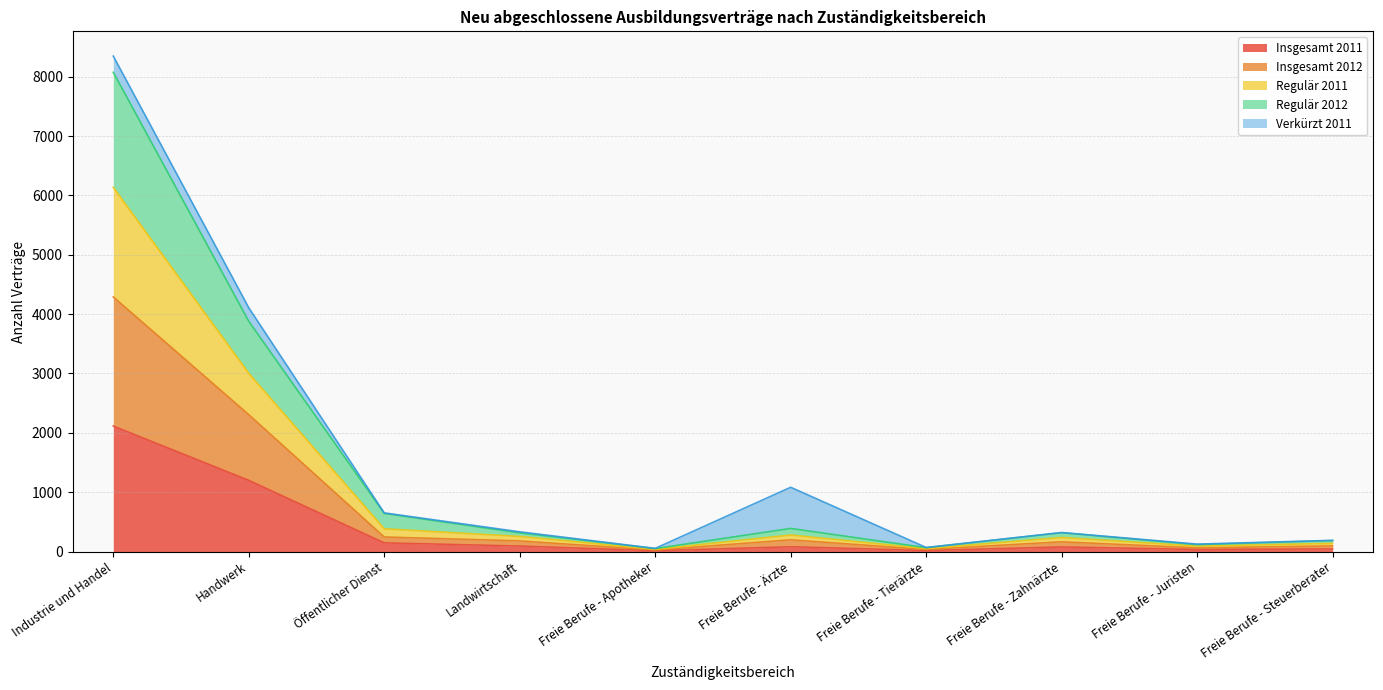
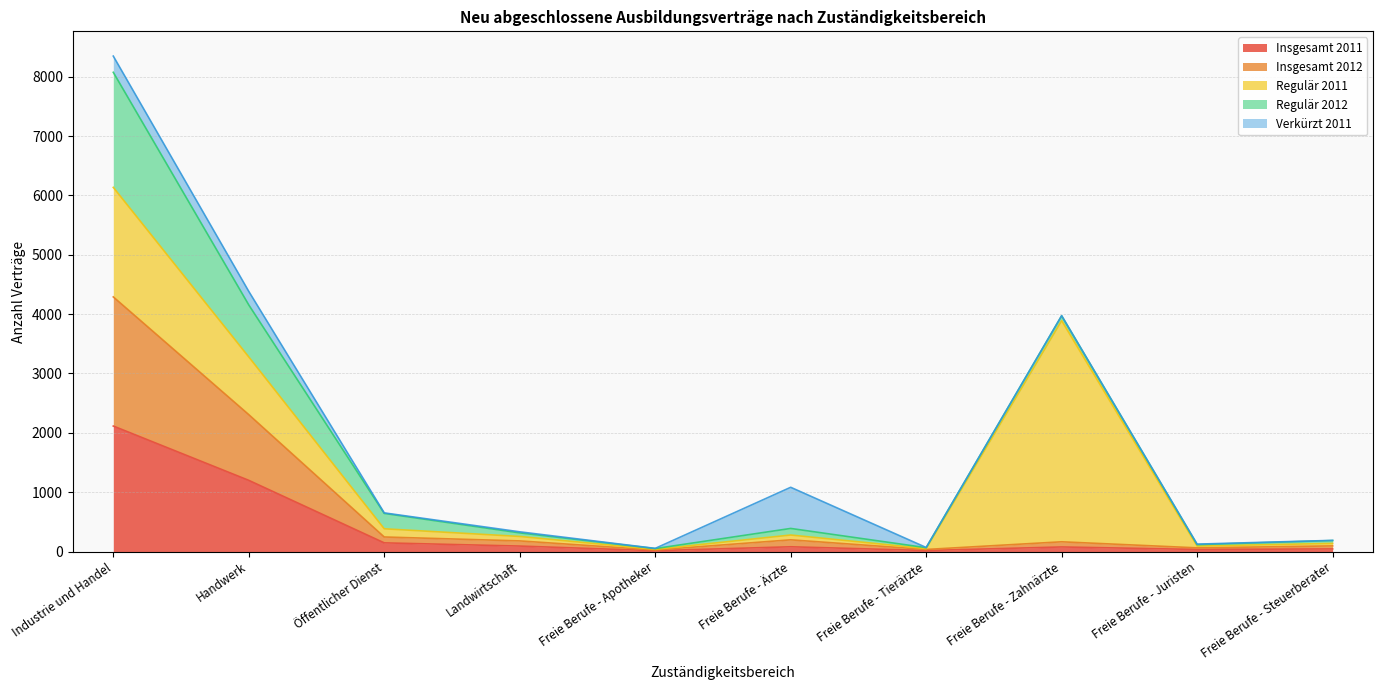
Regulär 2011, Handwerk: 700 -> 1000
Regulär 2011, Freie Berufe - Zahnärzte: 100 -> 3700
